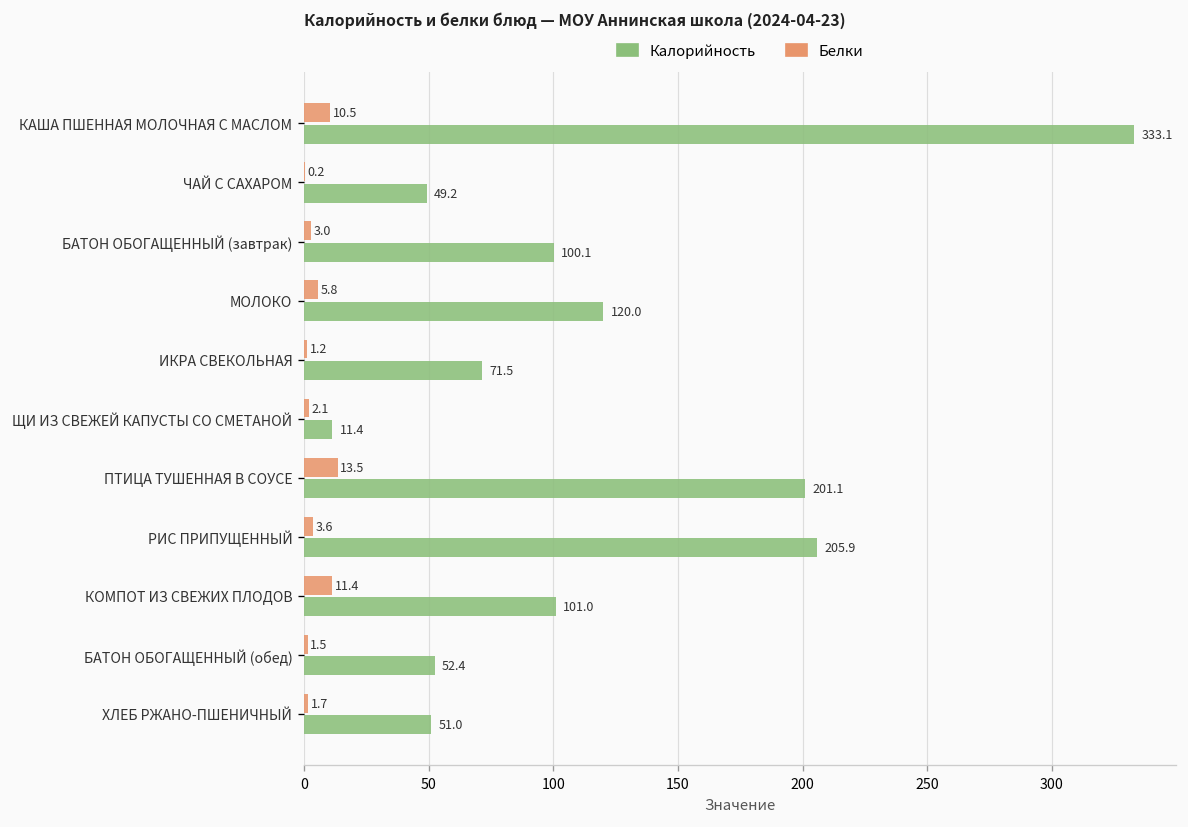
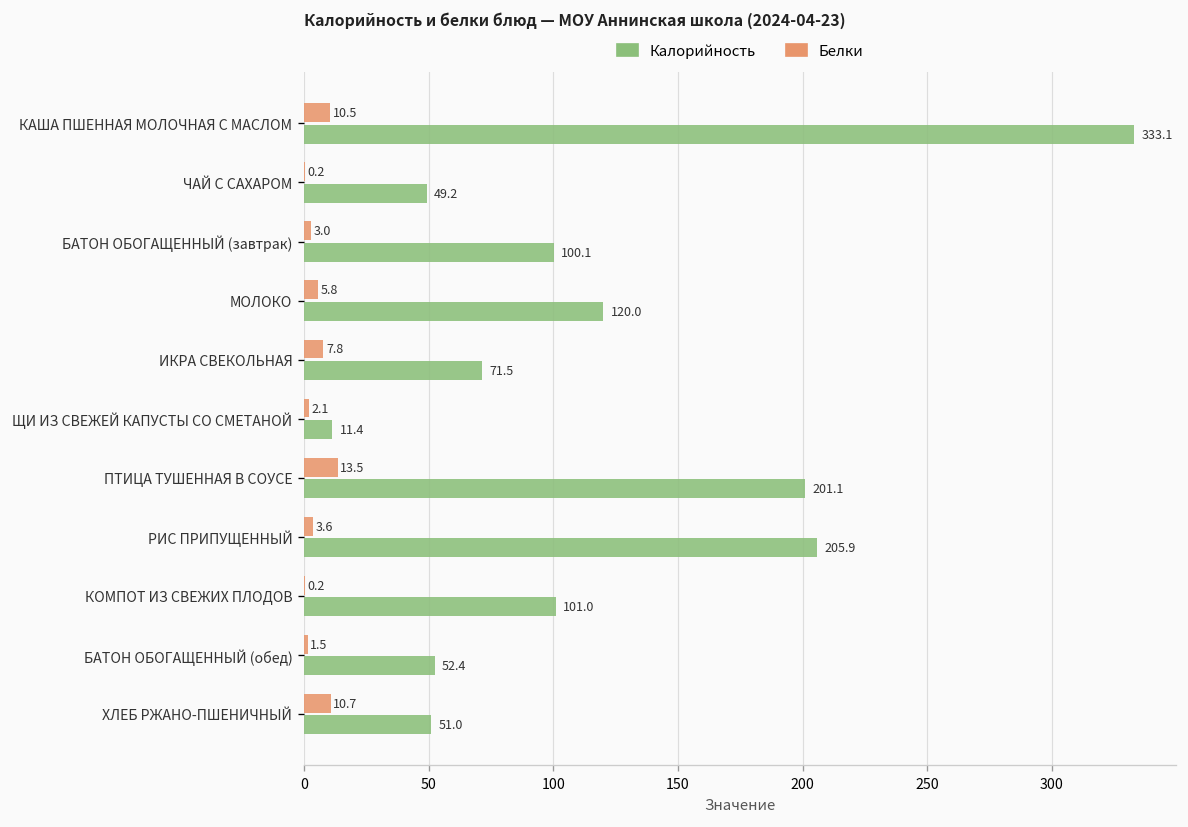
Белки, ИКРА СВЕКОЛЬНАЯ: 1.2 -> 7.8
Белки, КОМПОТ ИЗ СВЕЖИХ ПЛОДОВ: 11.4 -> 0.2
Белки, ХЛЕБ РЖАНО-ПШЕНИЧНЫЙ: 1.7 -> 10.7
